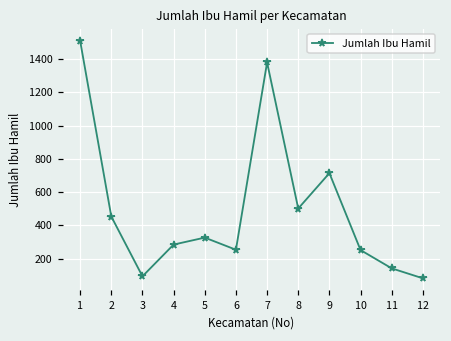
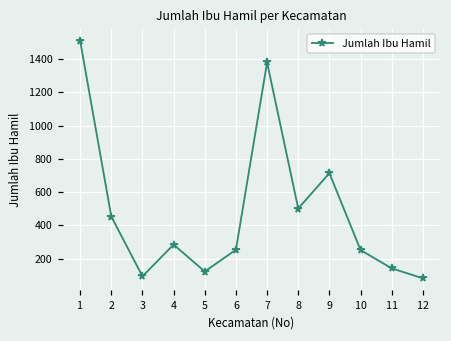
5: 330 -> 120
